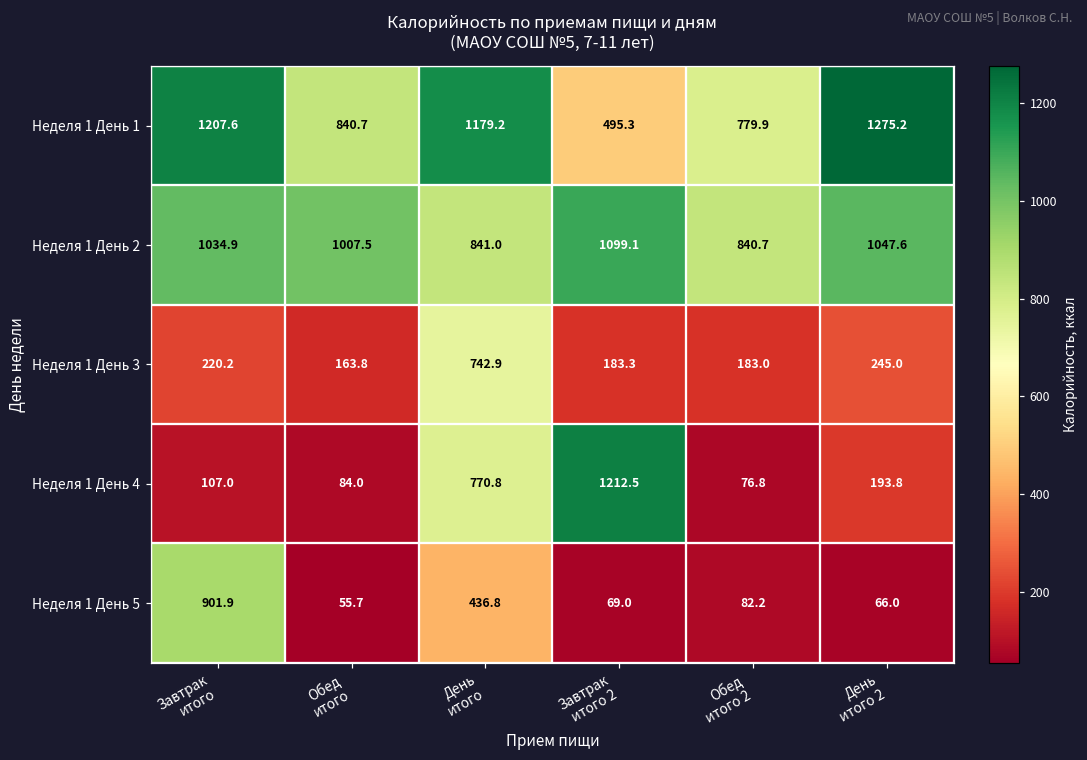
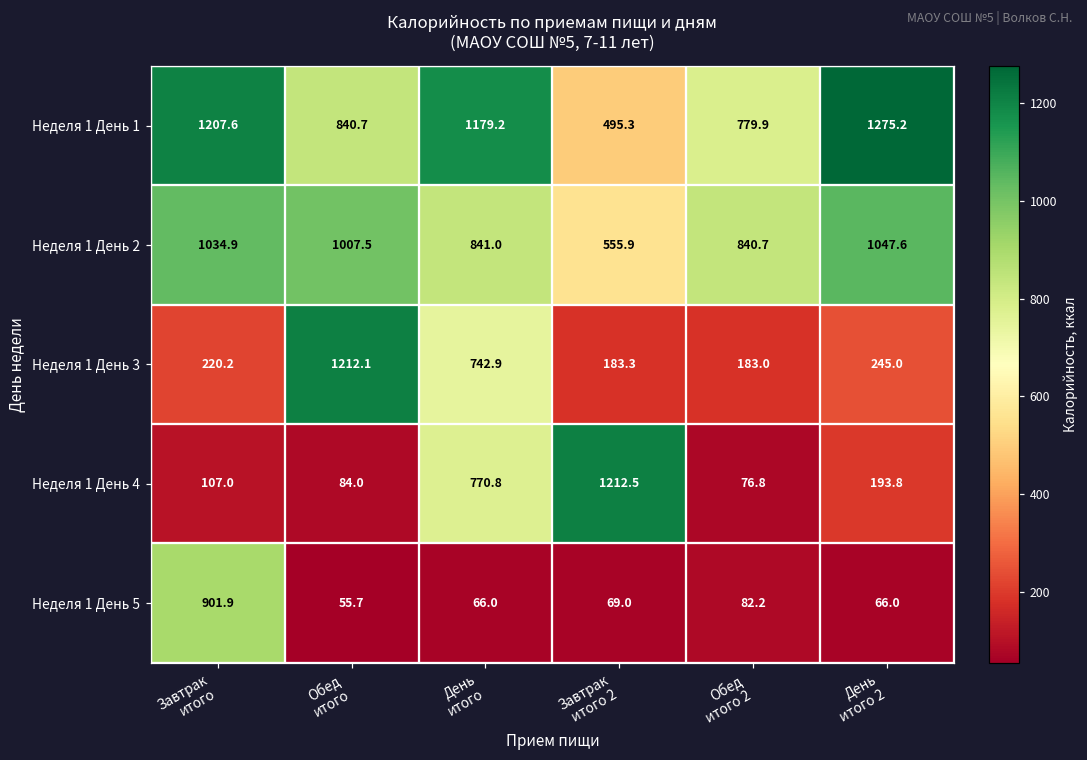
Неделя 1 День 2, Завтрак итого 2: 1099.1 -> 555.9
Неделя 1 День 3, Обед итого: 163.8 -> 1212.1
Неделя 1 День 5, День итого: 436.8 -> 66.0
